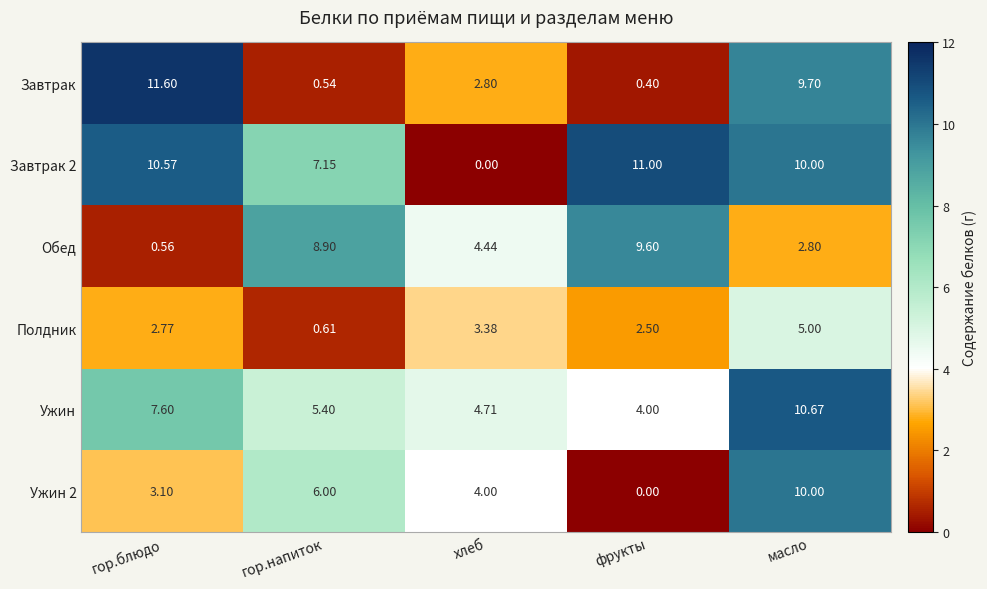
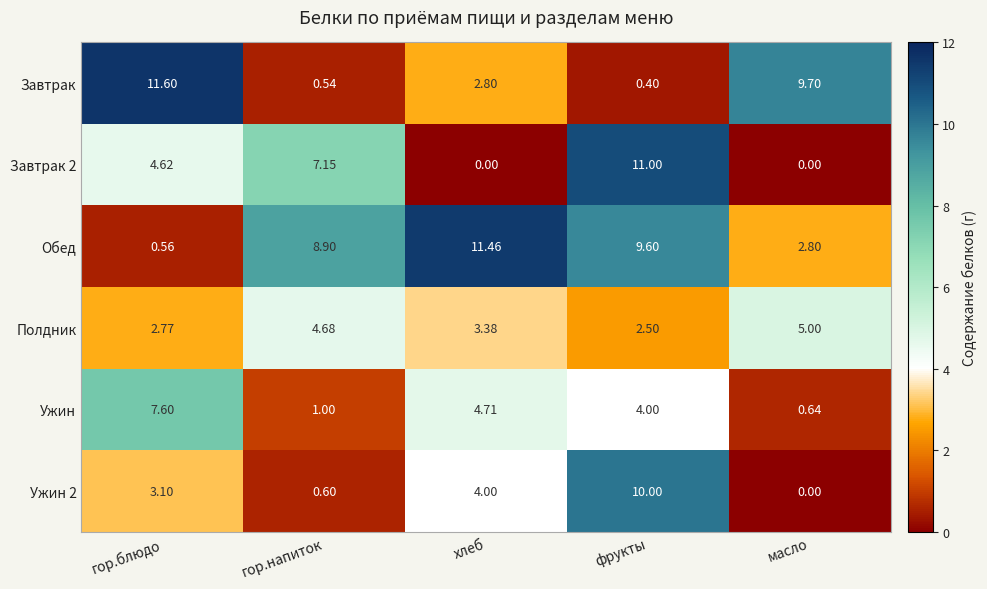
Завтрак 2, гор.блюдо: 10.57 -> 4.62
Завтрак 2, масло: 10.00 -> 0.00
Обед, хлеб: 4.44 -> 11.46
Полдник, гор.напиток: 0.61 -> 4.68
Ужин, гор.напиток: 5.40 -> 1.00
Ужин, масло: 10.67 -> 0.64
Ужин 2, гор.напиток: 6.00 -> 0.60
Ужин 2, фрукты: 0.00 -> 10.00
Ужин 2, масло: 10.00 -> 0.00
